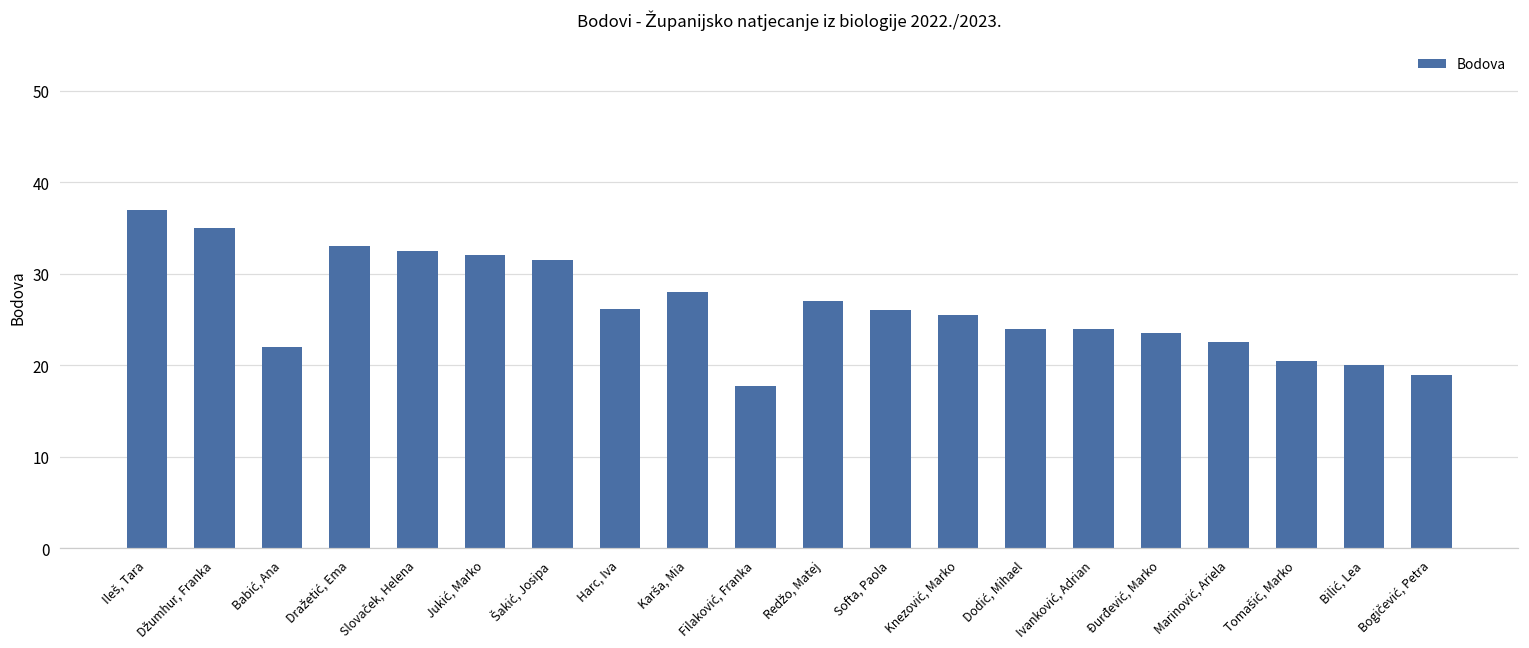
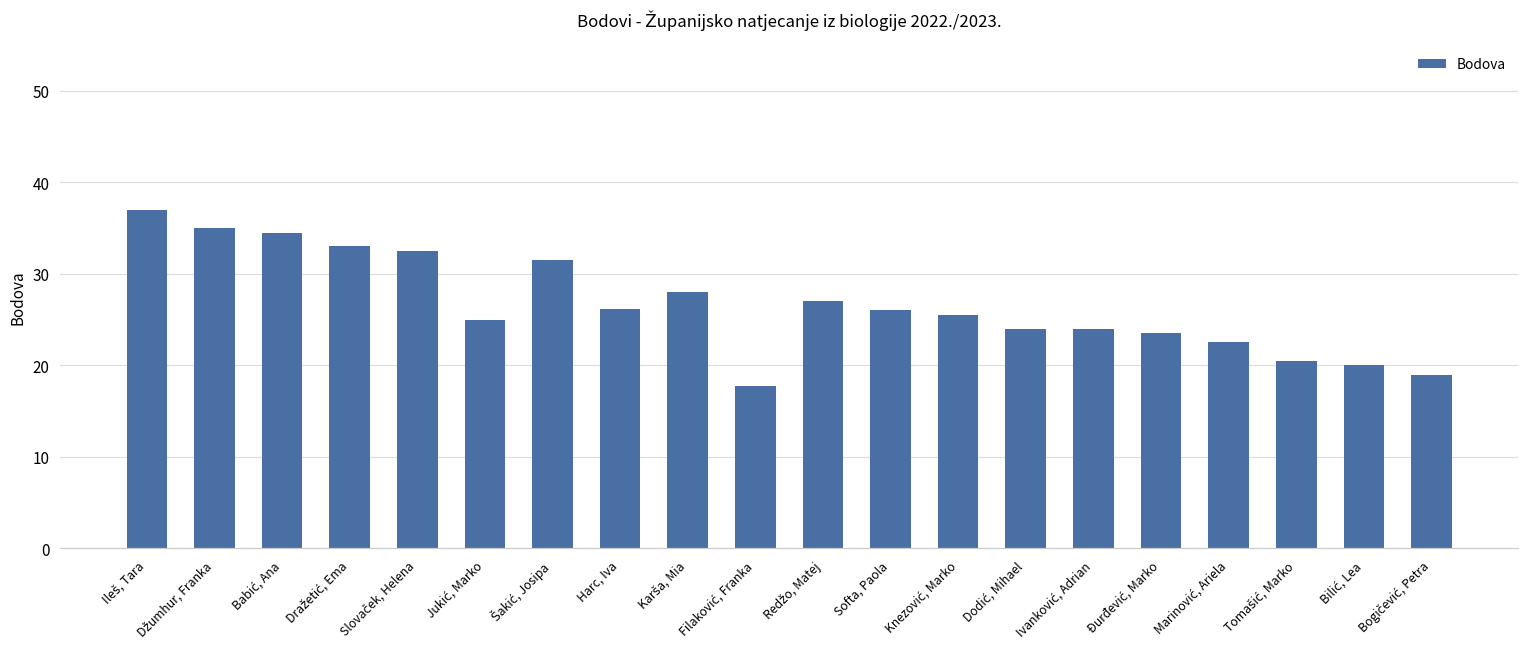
Babić, Ana: 22 -> 35
Jukić, Marko: 32 -> 25
